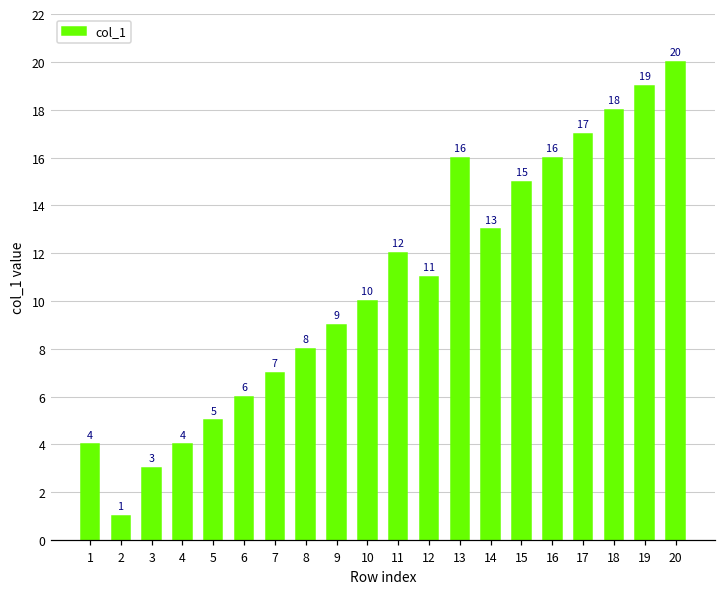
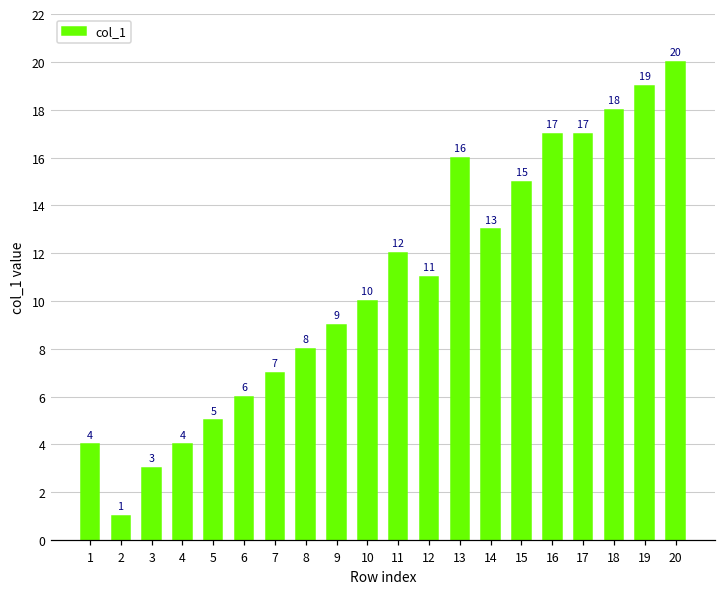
16: 16 -> 17
